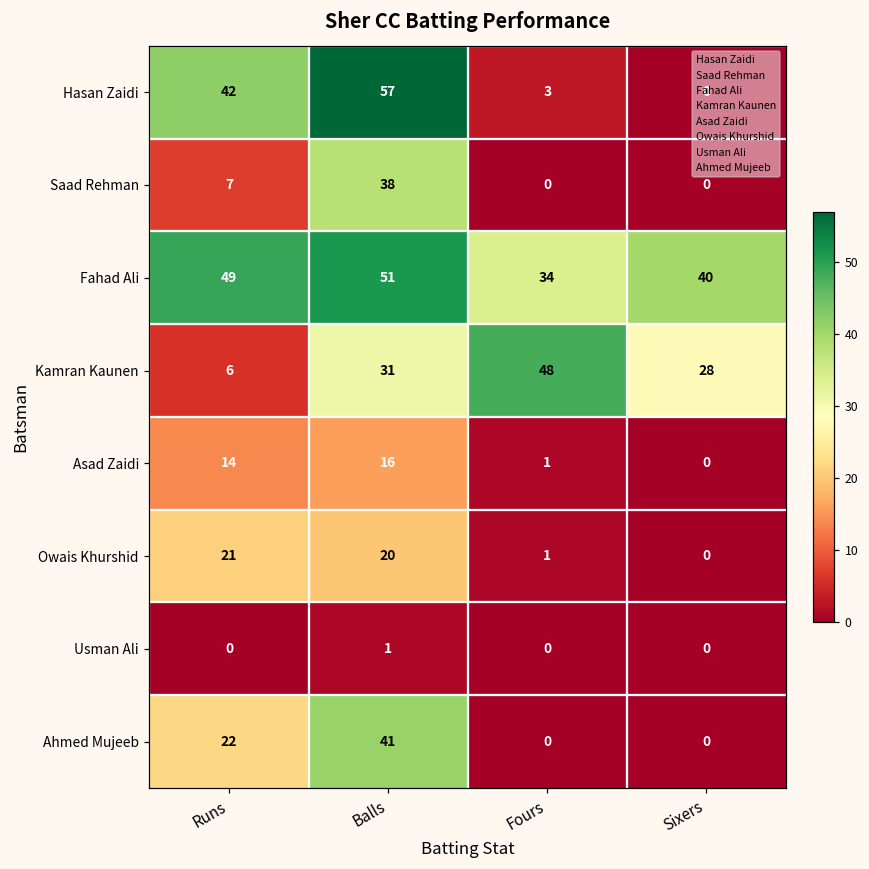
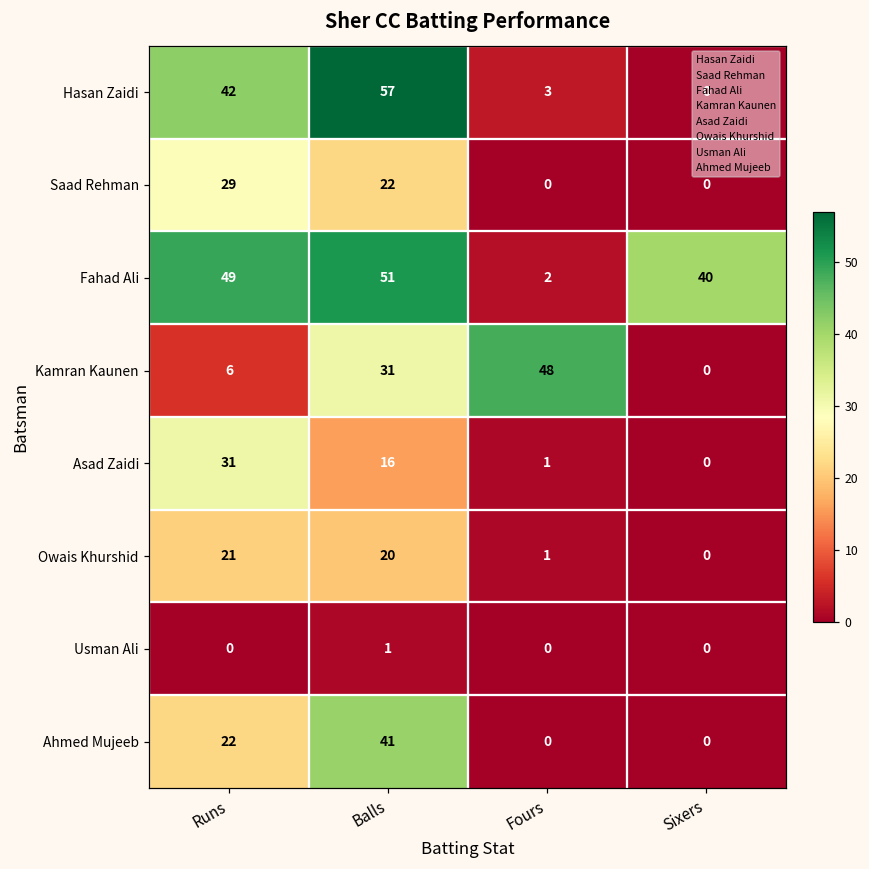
Saad Rehman, Runs: 7 -> 29
Saad Rehman, Balls: 38 -> 22
Fahad Ali, Fours: 34 -> 2
Kamran Kaunen, Sixers: 28 -> 0
Asad Zaidi, Runs: 14 -> 31
